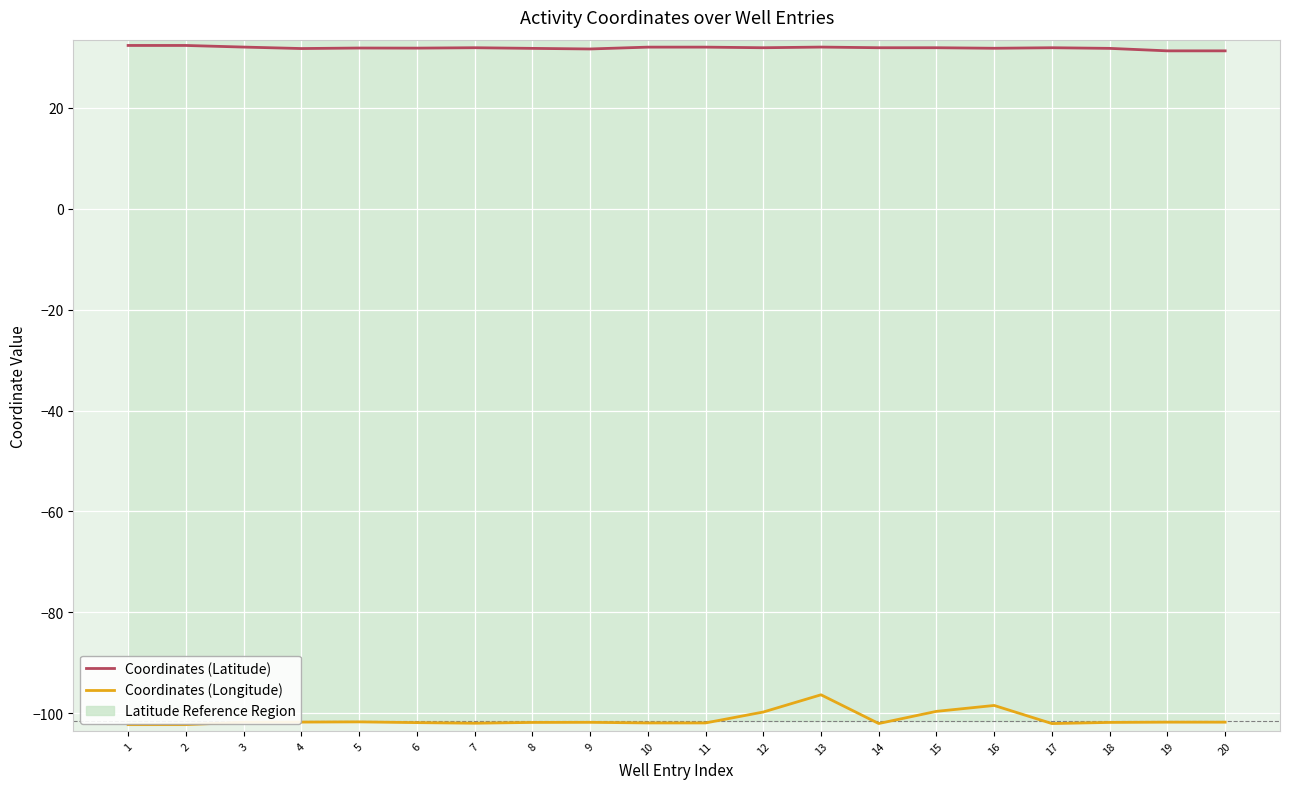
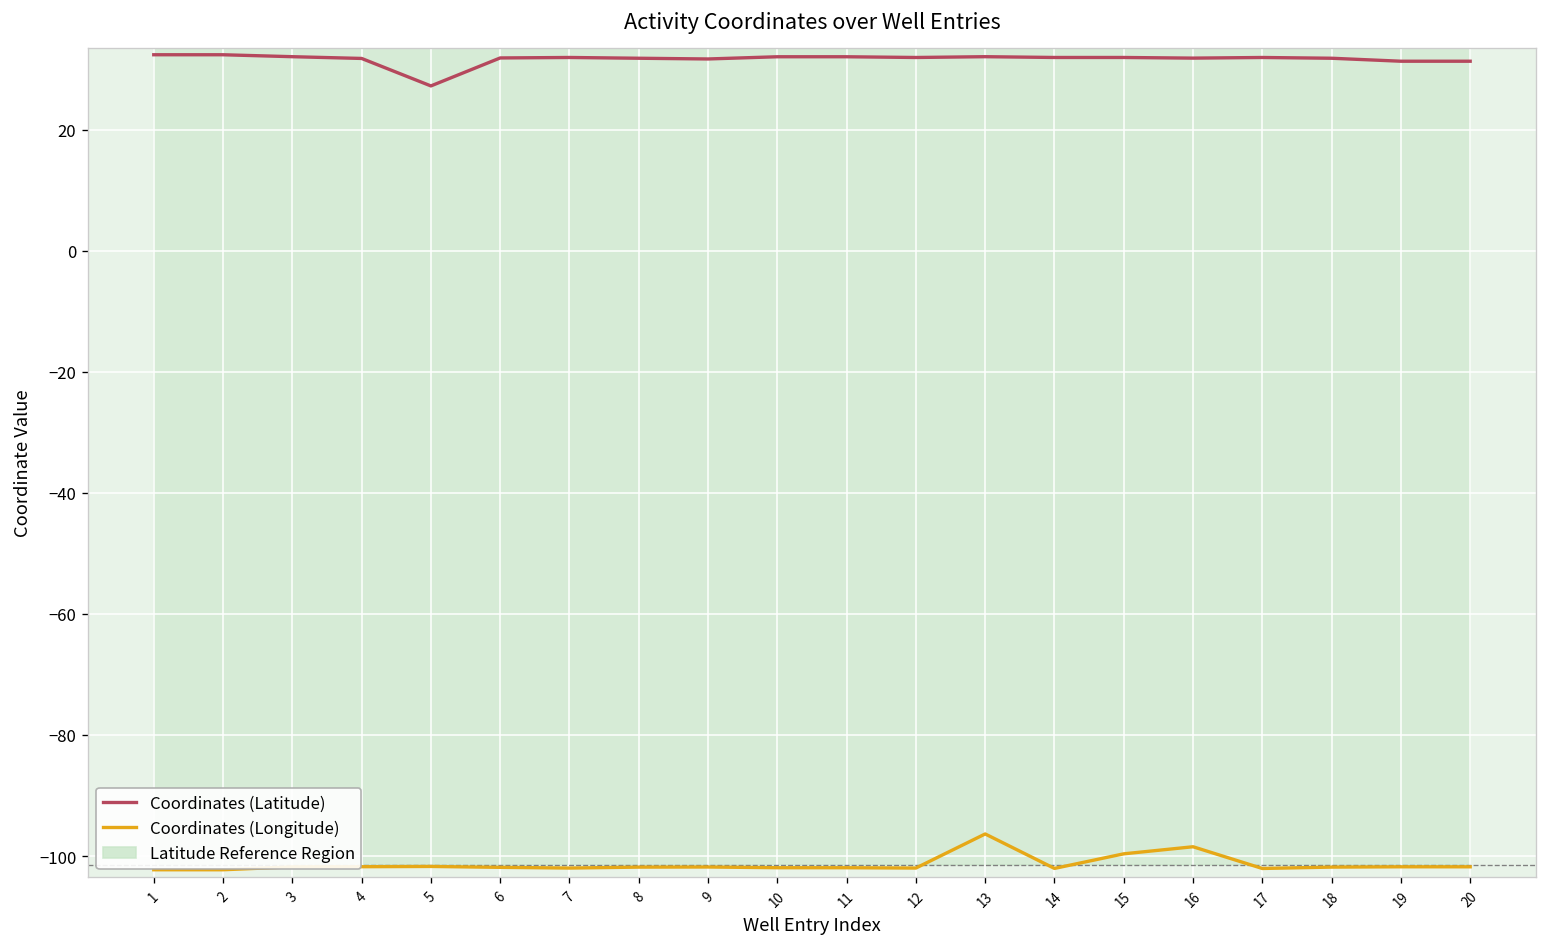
Coordinates (Latitude), 5: 32 -> 27
Coordinates (Longitude), 12: -100 -> -102
